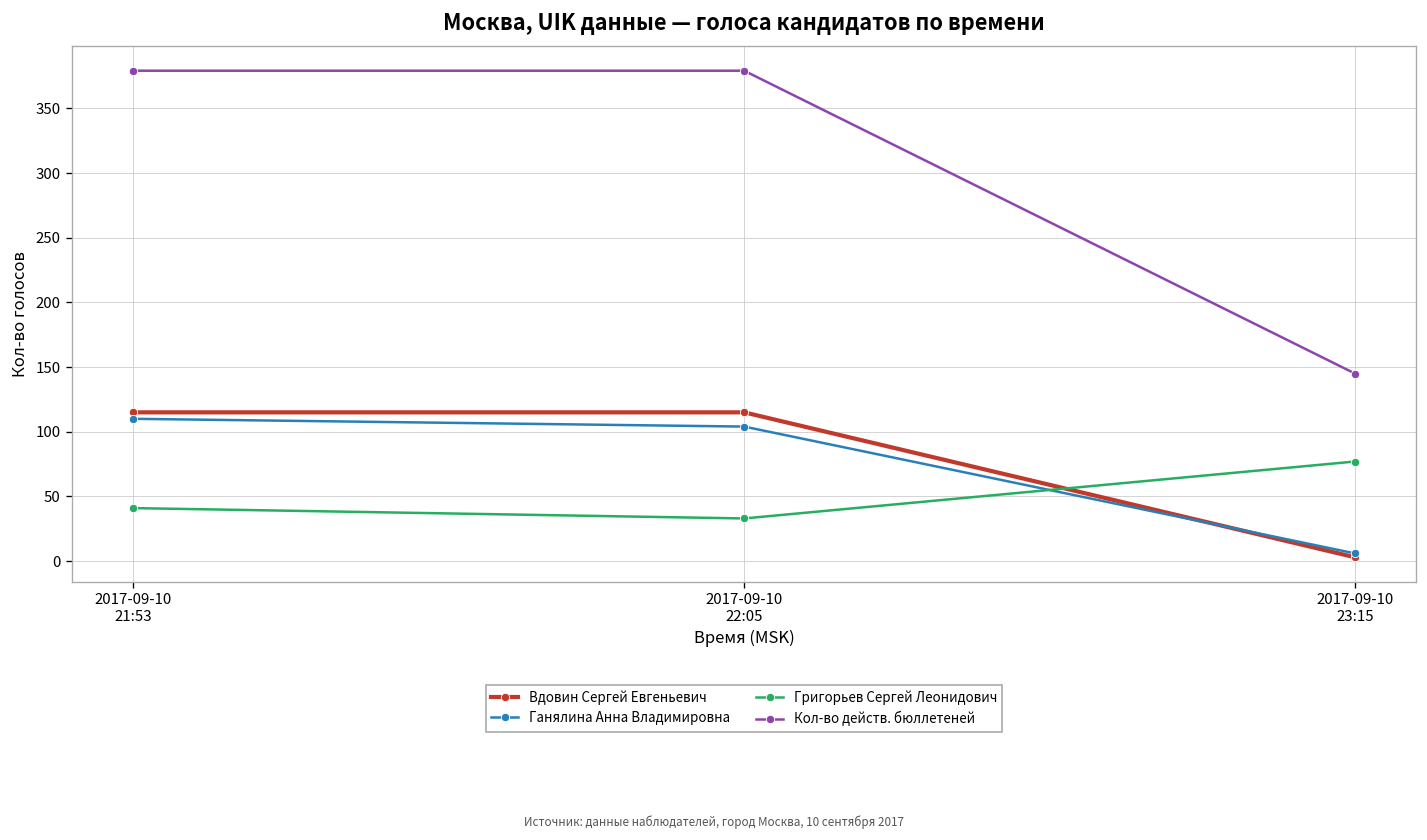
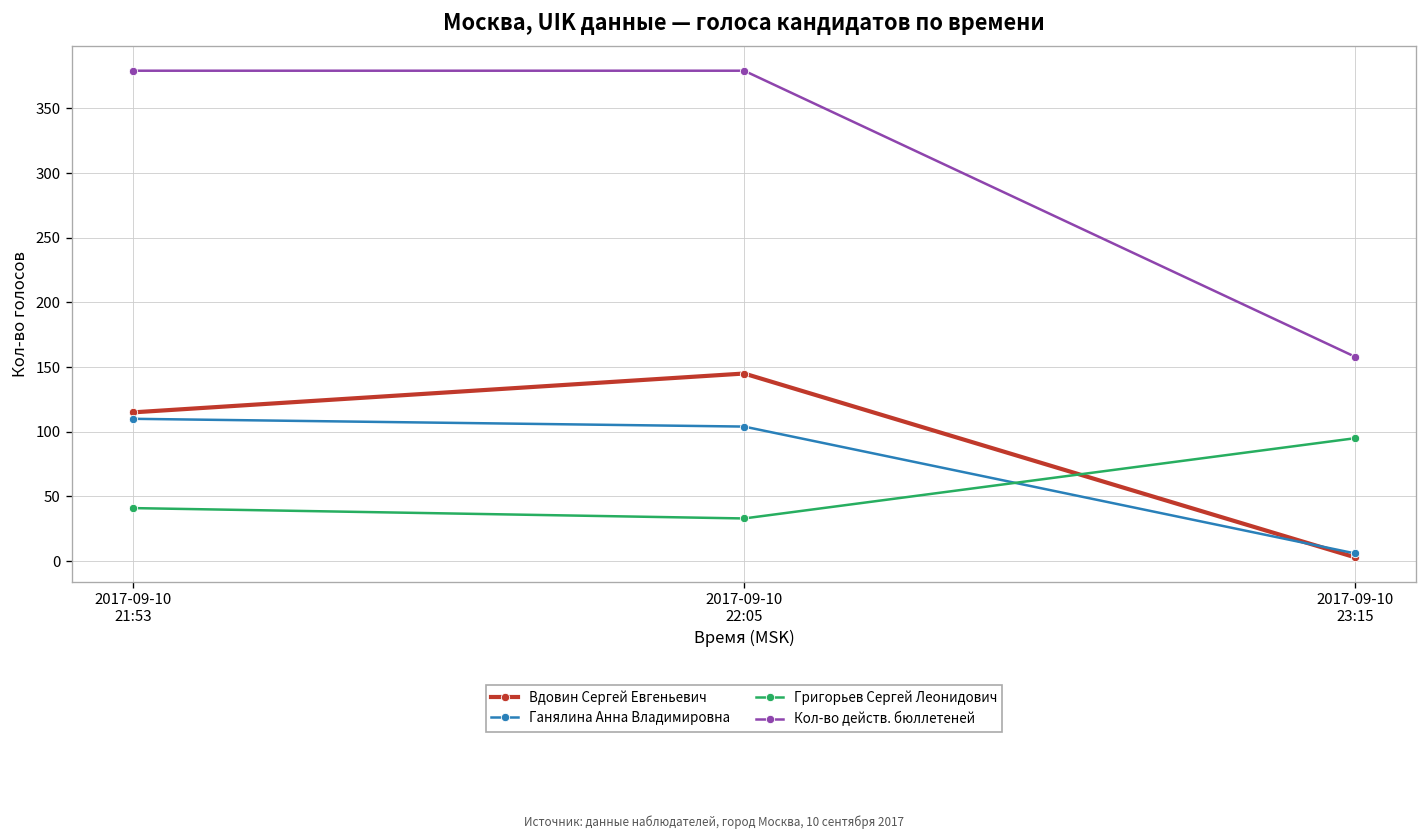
Вдовин Сергей Евгеньевич, 2017-09-10 22:05: 115 -> 145
Григорьев Сергей Леонидович, 2017-09-10 23:15: 77 -> 95
Кол-во действ. бюллетеней, 2017-09-10 23:15: 145 -> 158
